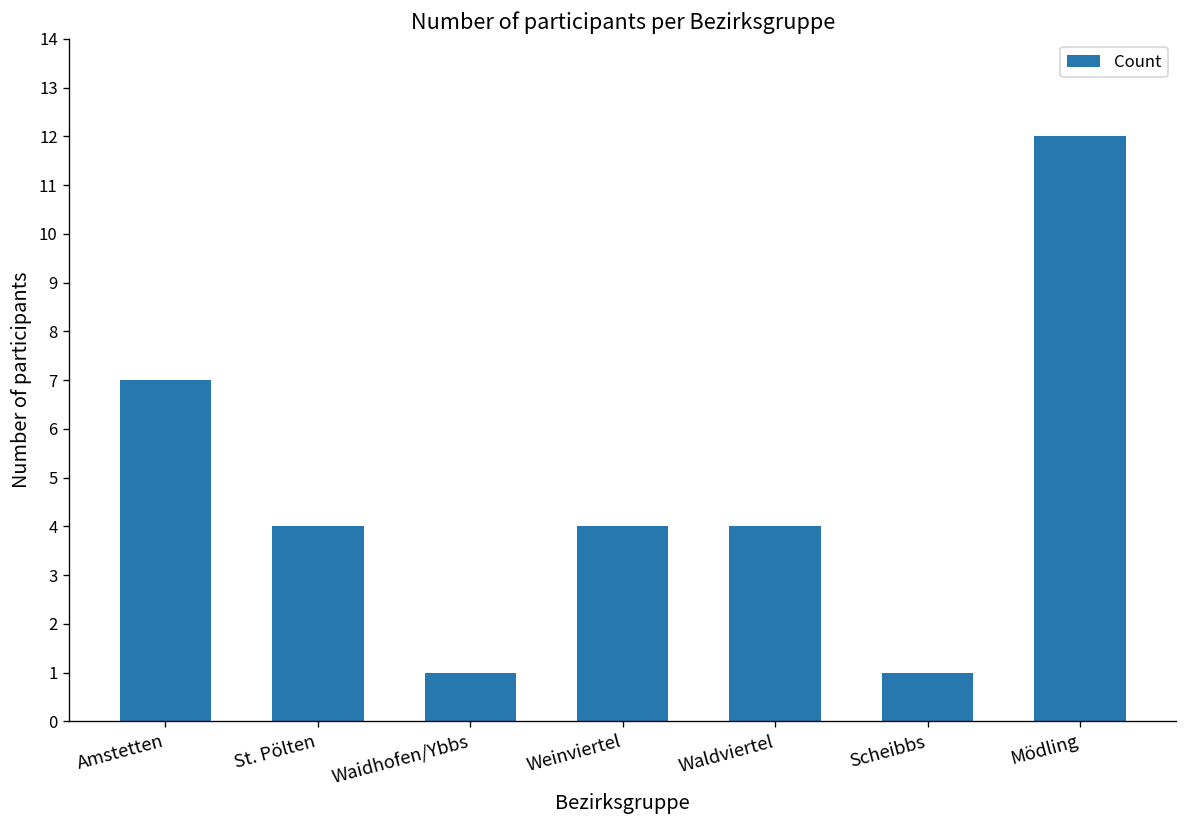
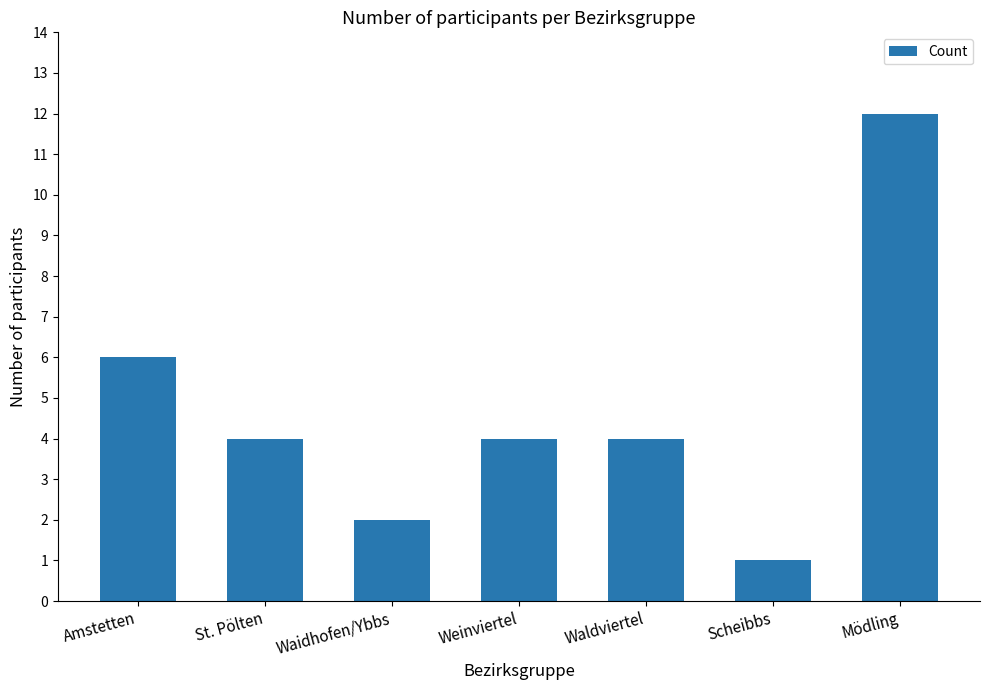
Amstetten: 7 -> 6
Waidhofen/Ybbs: 1 -> 2
